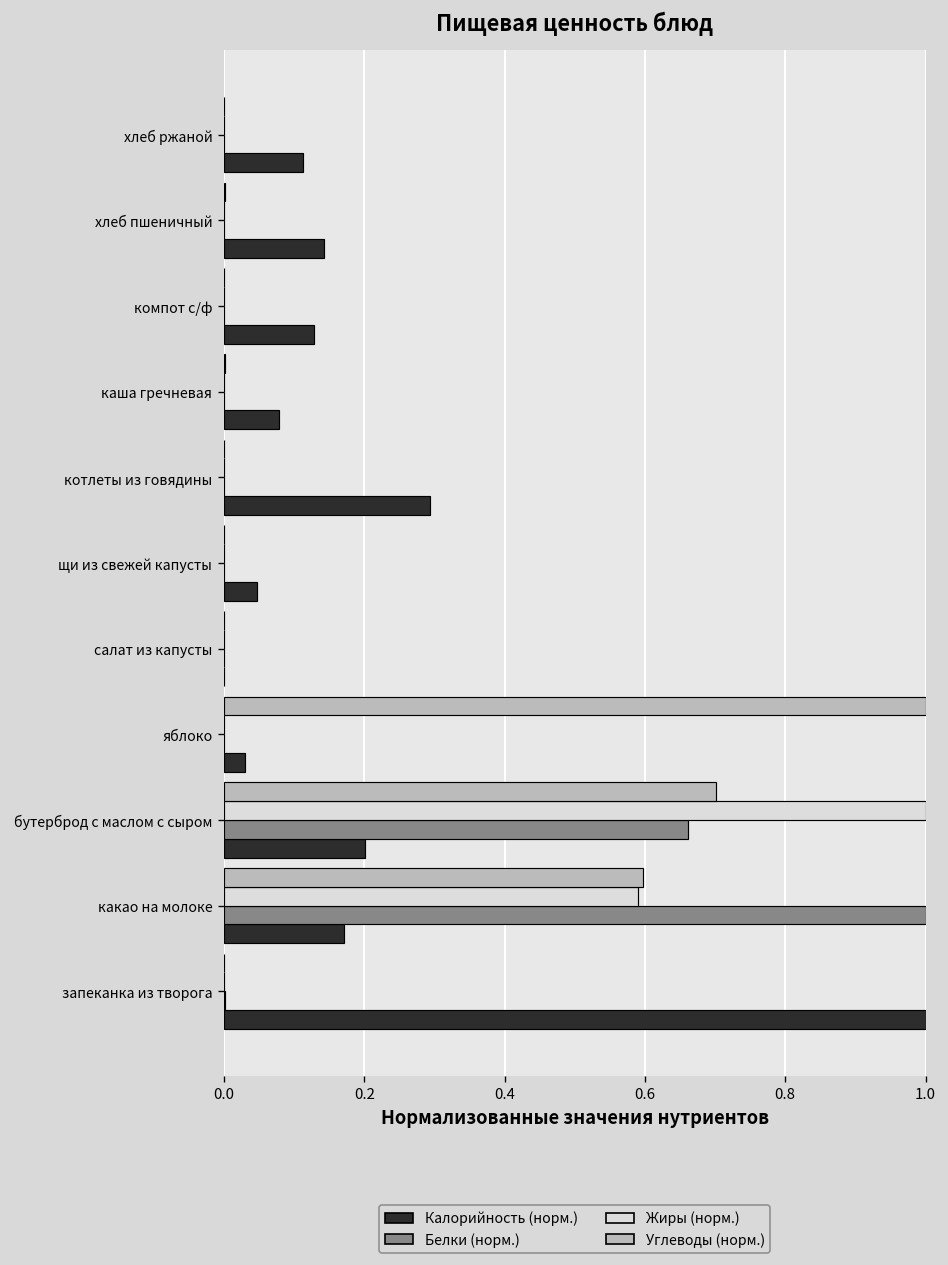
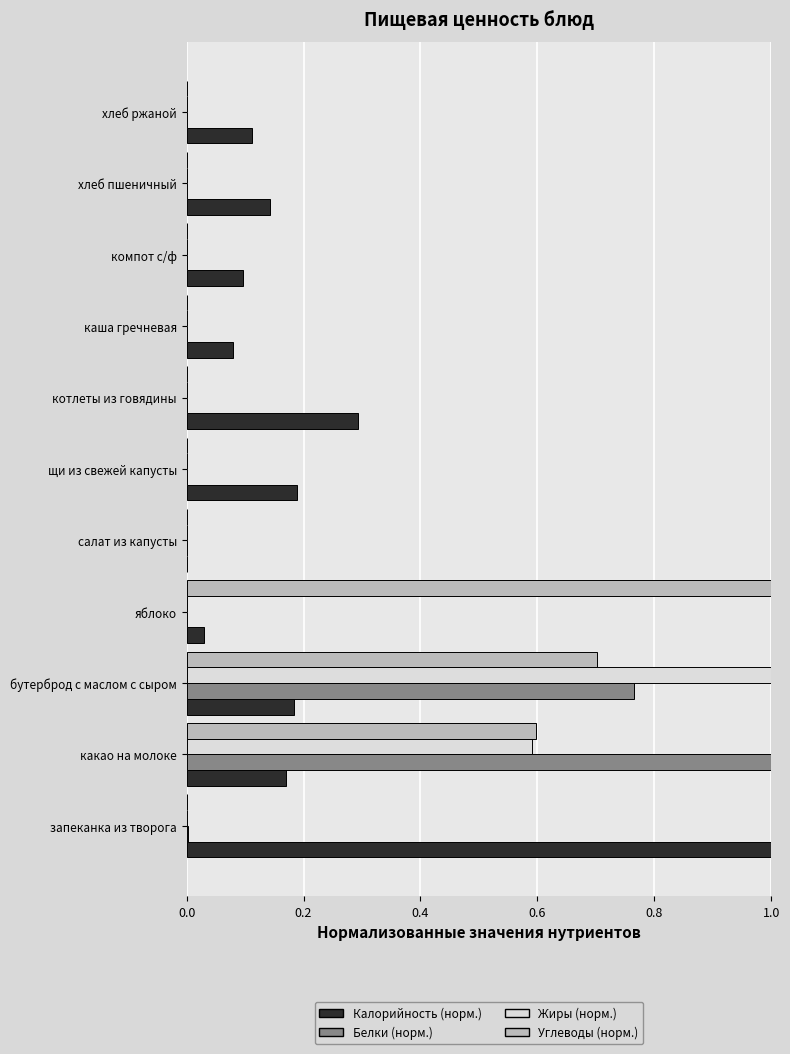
Калорийность (норм.), компот с/ф: 0.13 -> 0.10
Калорийность (норм.), щи из свежей капусты: 0.05 -> 0.19
Белки (норм.), бутерброд с маслом с сыром: 0.66 -> 0.77
Калорийность (норм.), бутерброд с маслом с сыром: 0.20 -> 0.18
